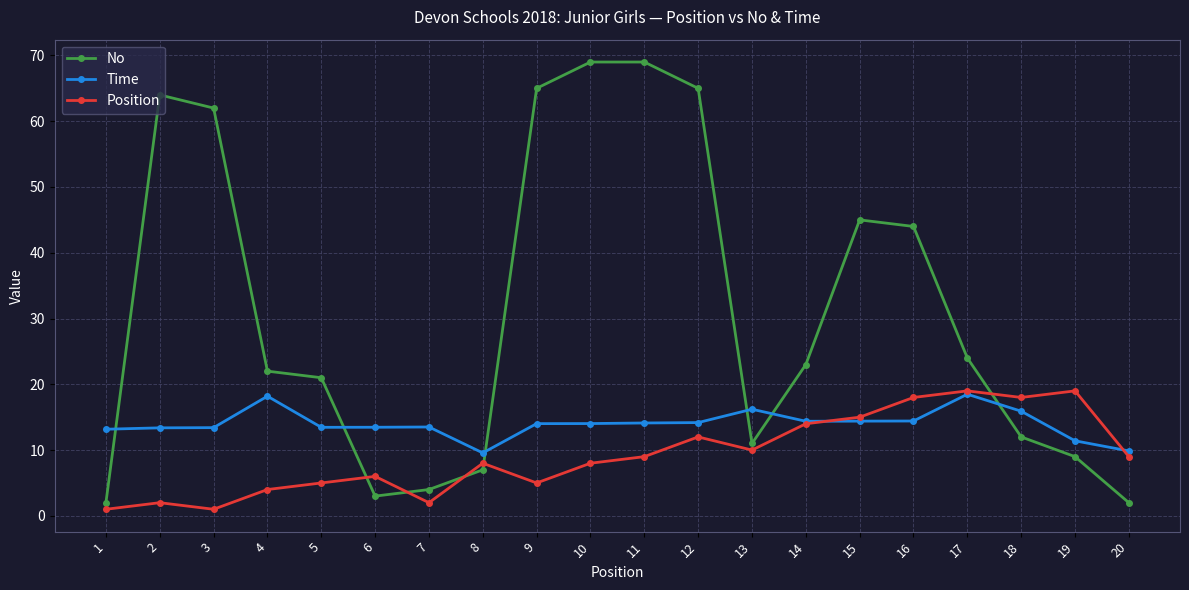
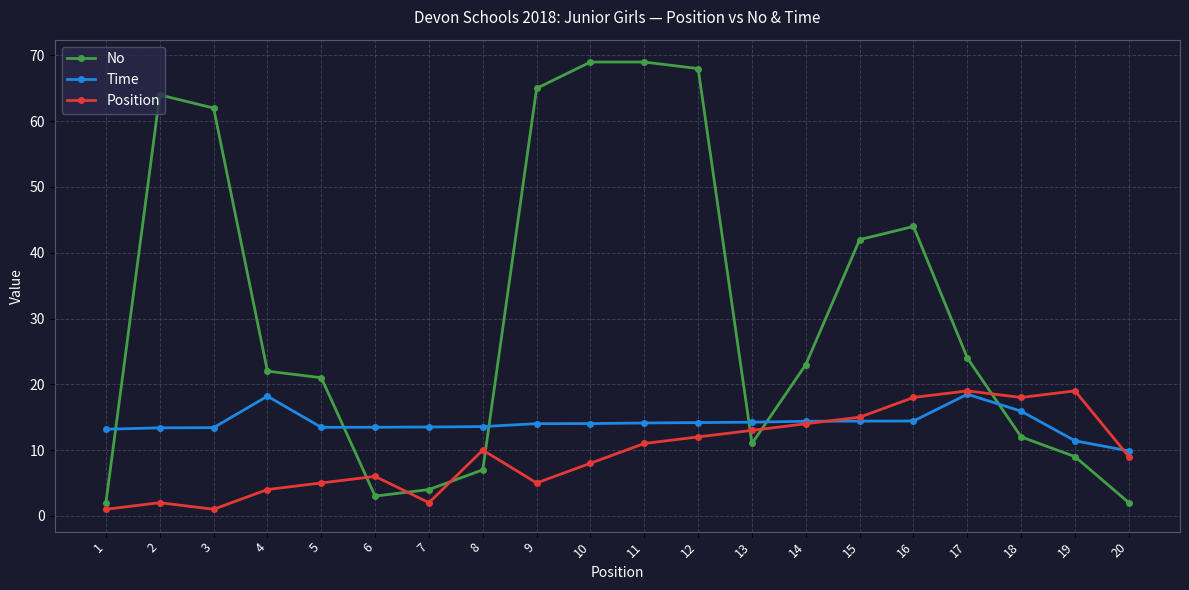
Time, 8: 10 -> 14
Position, 8: 8 -> 10
Position, 11: 9 -> 11
No, 12: 65 -> 68
Time, 13: 16 -> 14
Position, 13: 10 -> 13
No, 15: 45 -> 42
